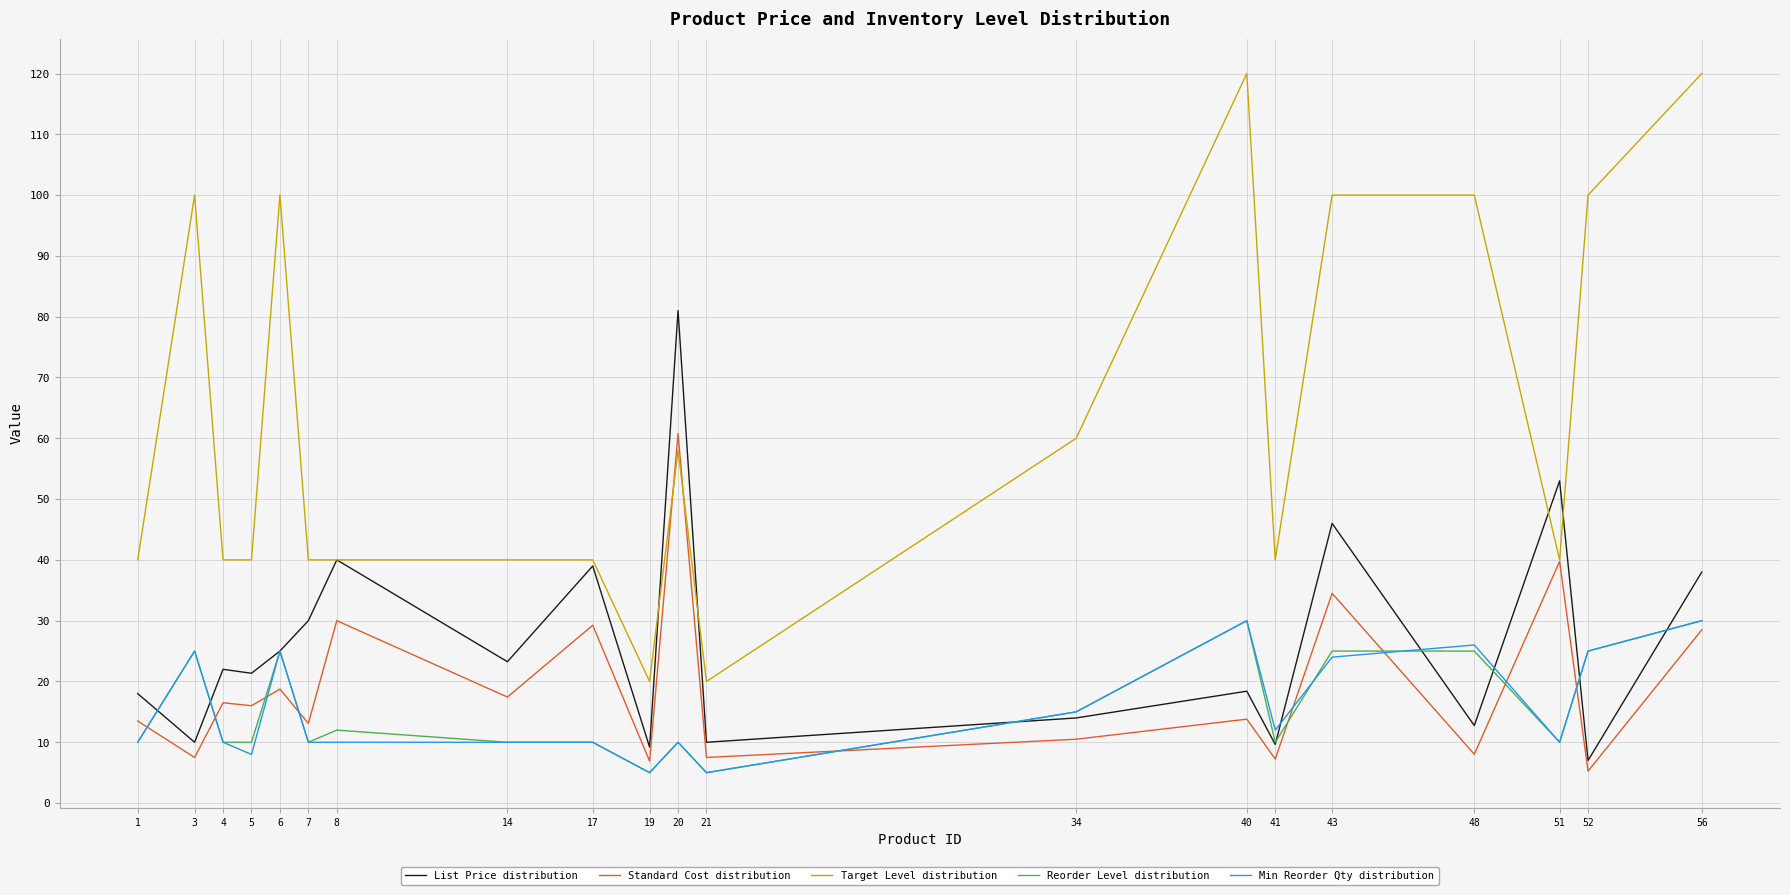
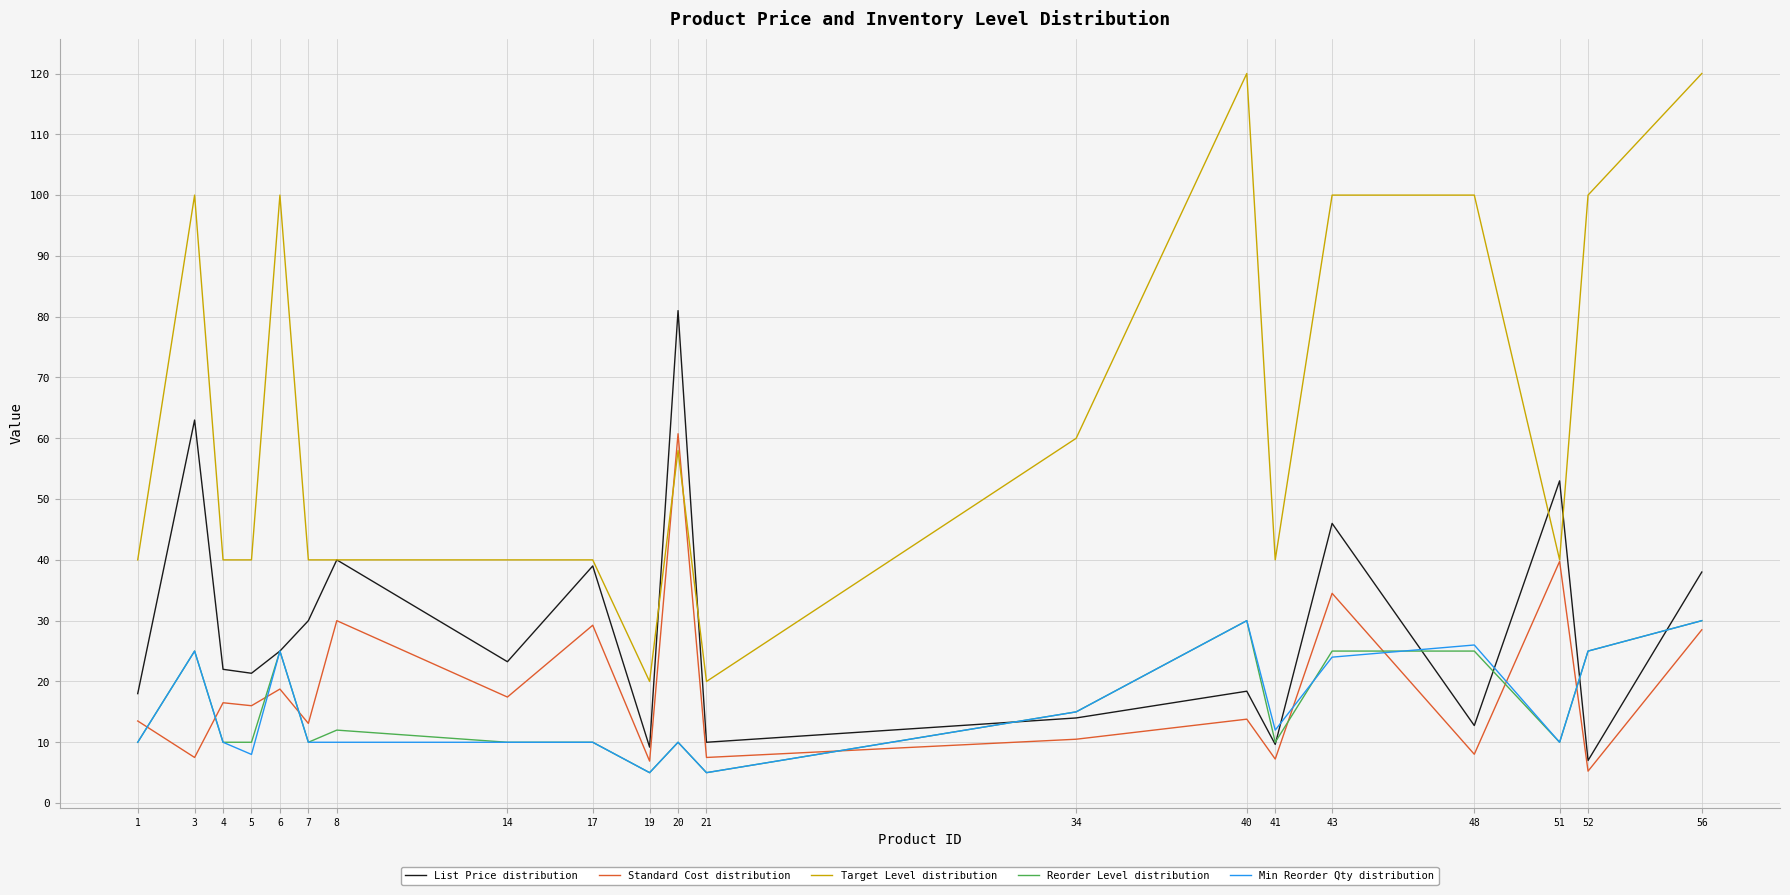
List Price distribution, 3: 10 -> 63
